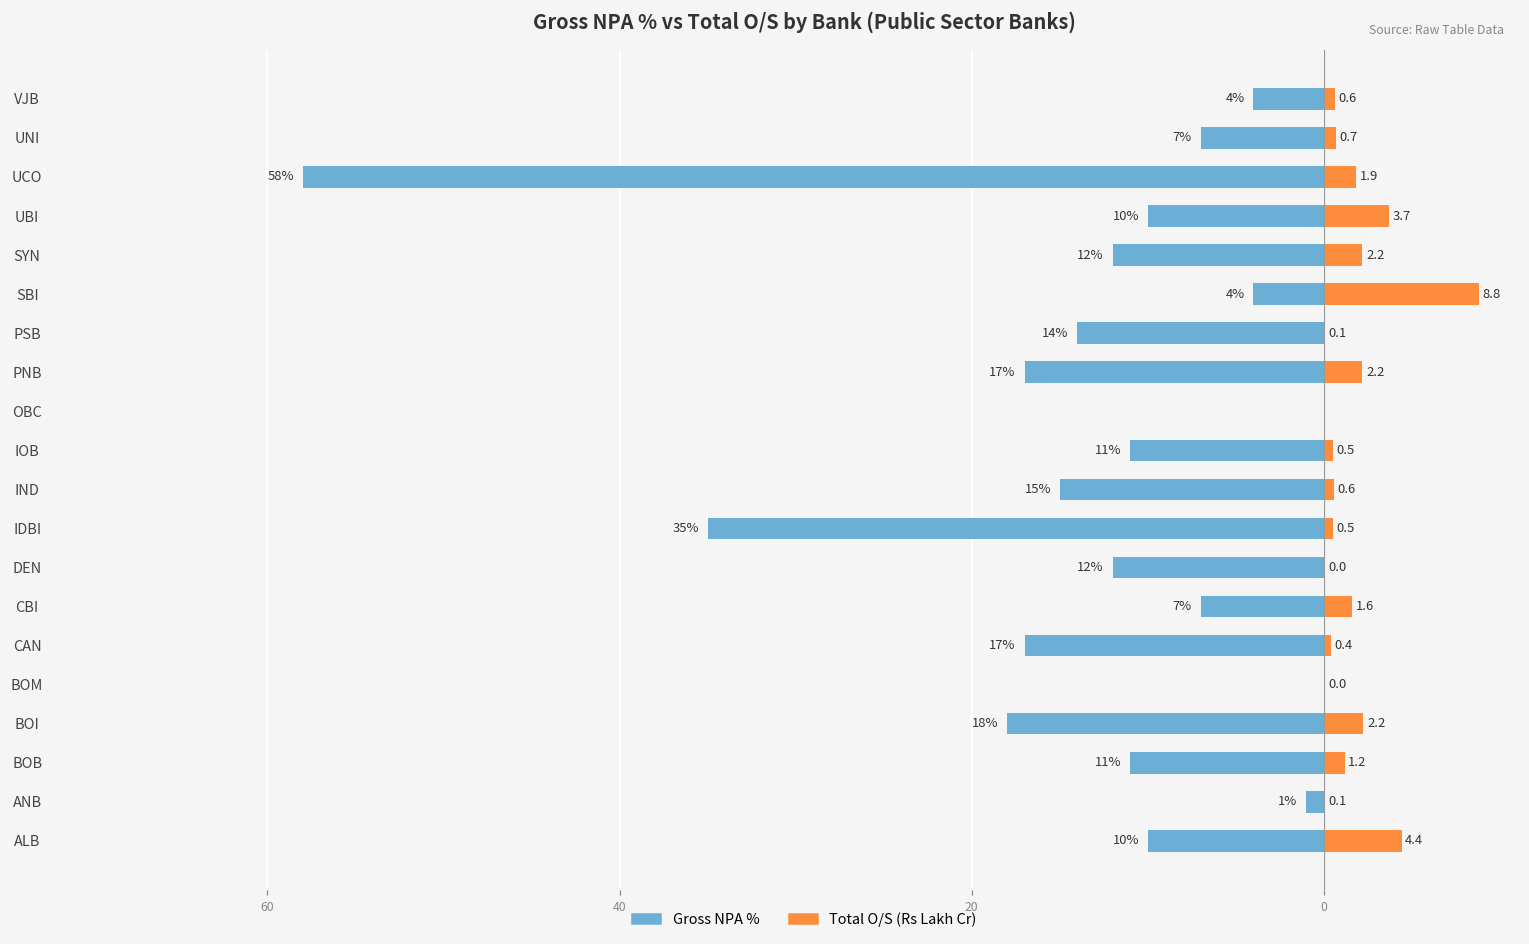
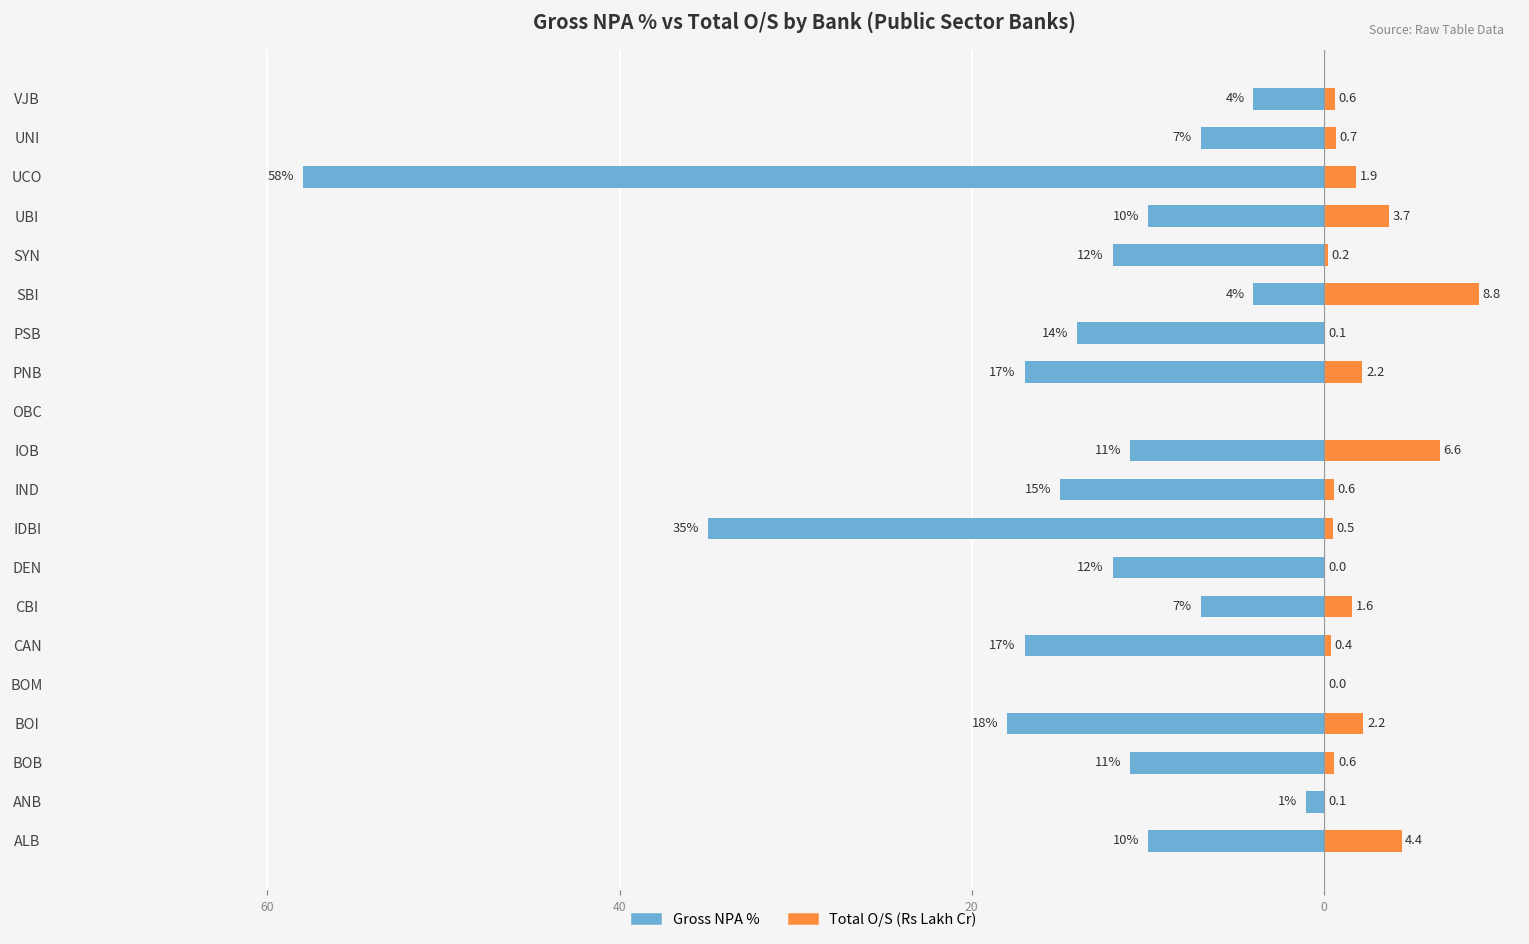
Total O/S (Rs Lakh Cr), SYN: 2.2 -> 0.2
Total O/S (Rs Lakh Cr), IOB: 0.5 -> 6.6
Total O/S (Rs Lakh Cr), BOB: 1.2 -> 0.6
